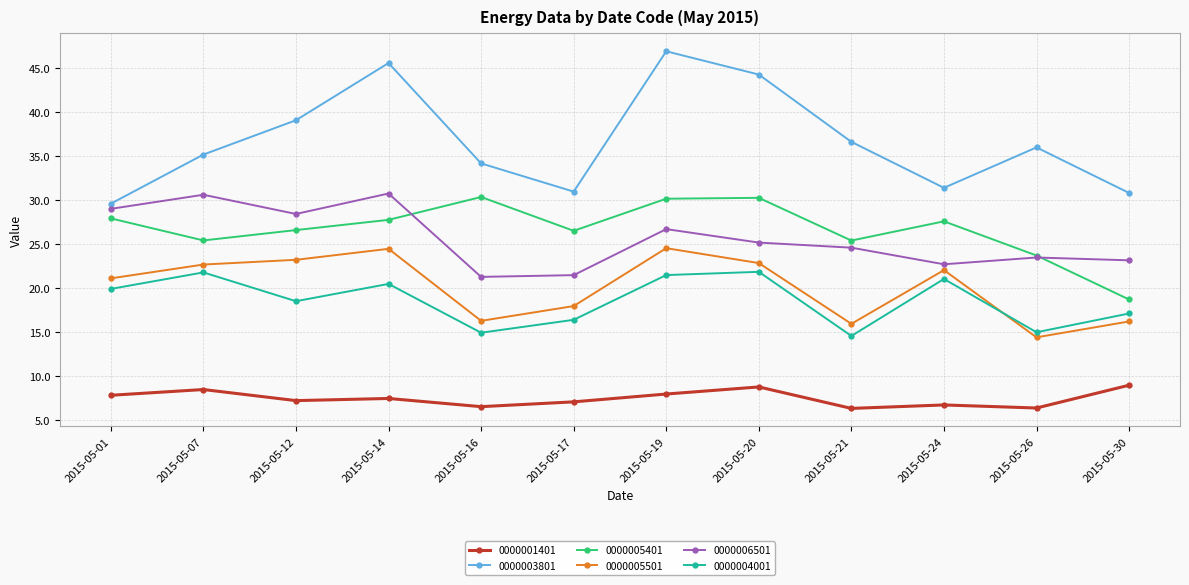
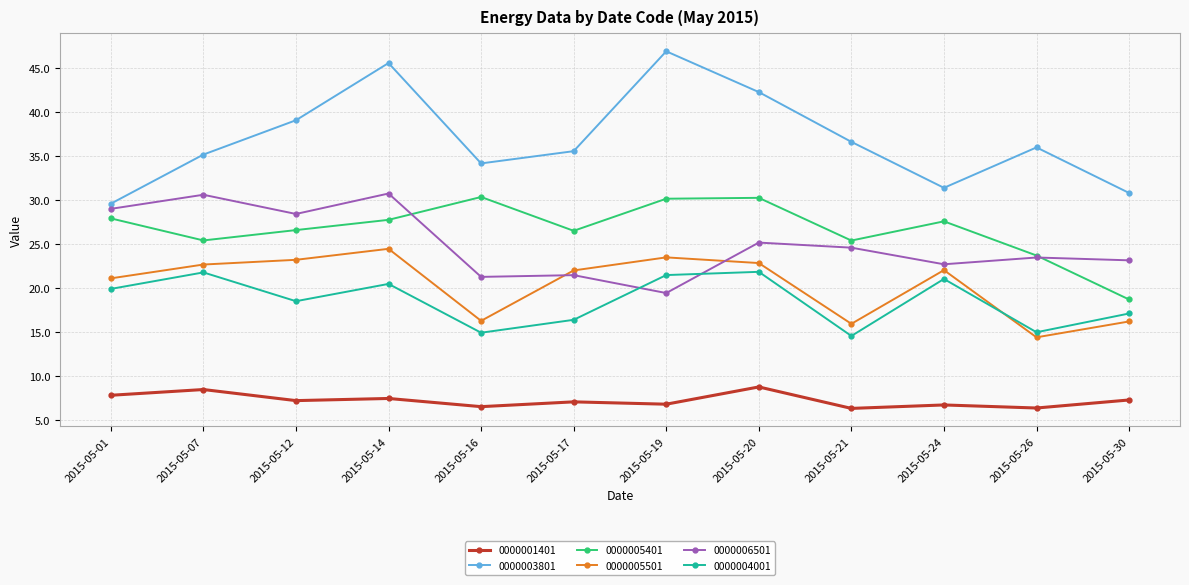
0000003801, 2015-05-17: 31 -> 36
0000005501, 2015-05-17: 18 -> 22
0000001401, 2015-05-19: 8 -> 7
0000005501, 2015-05-19: 25 -> 24
0000006501, 2015-05-19: 27 -> 19
0000003801, 2015-05-20: 44 -> 42
0000001401, 2015-05-30: 9 -> 7
